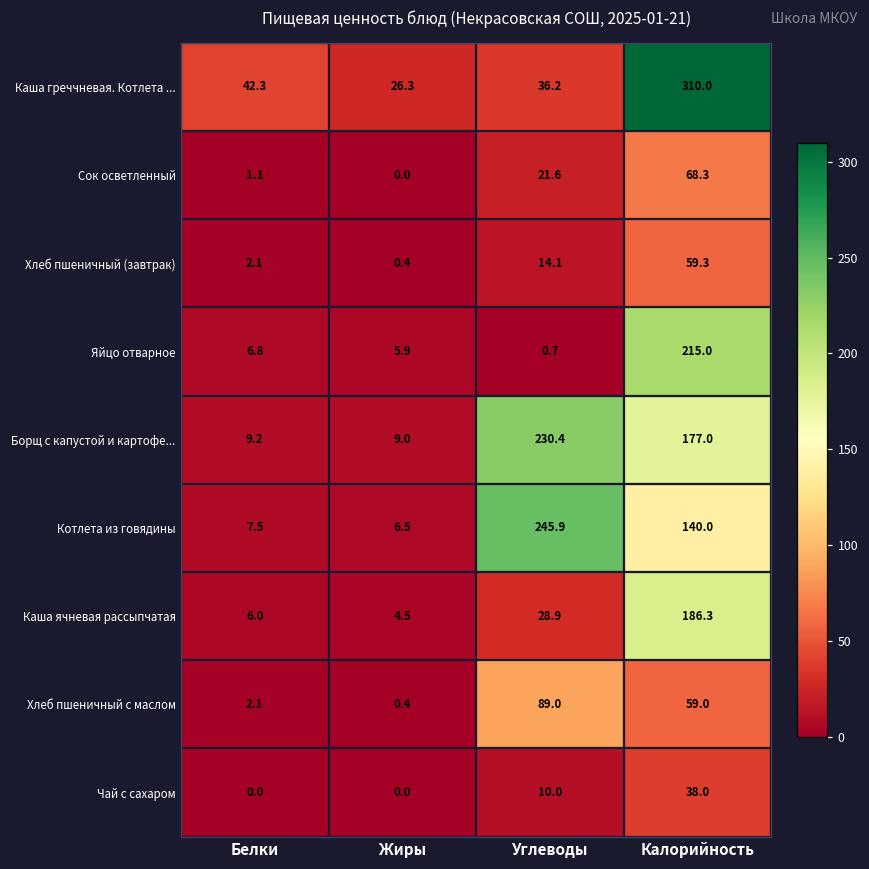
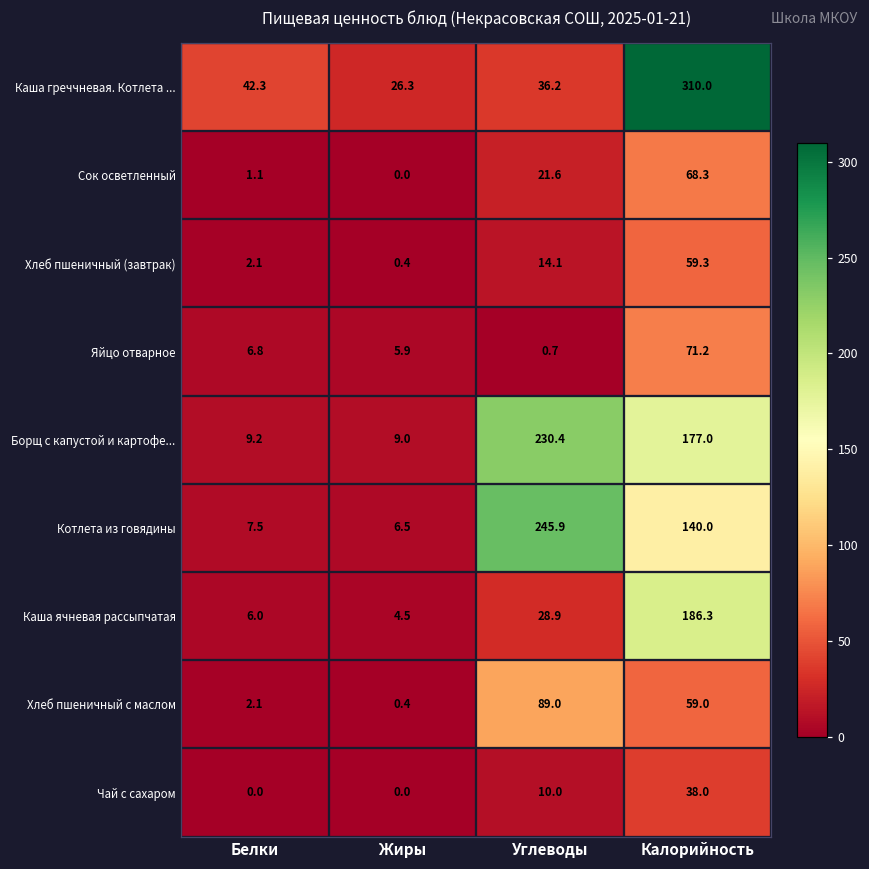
Яйцо отварное, Калорийность: 215.0 -> 71.2
